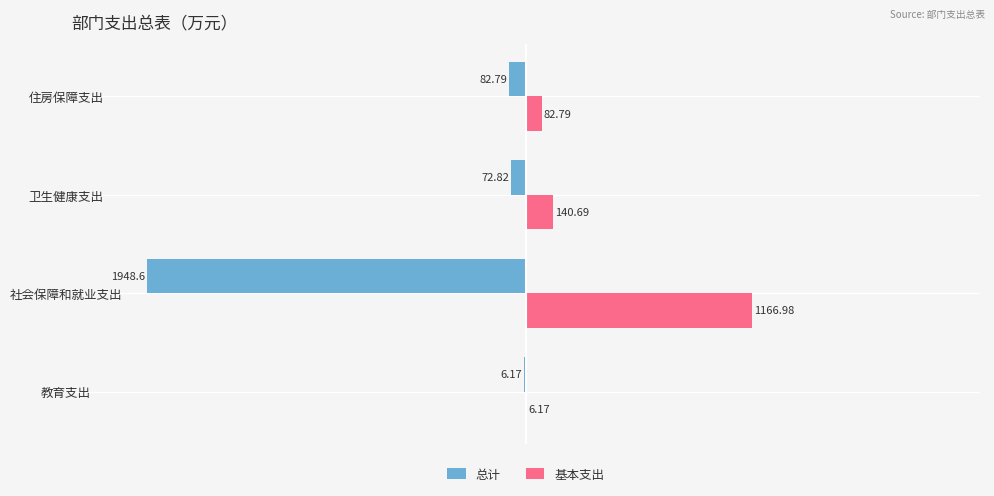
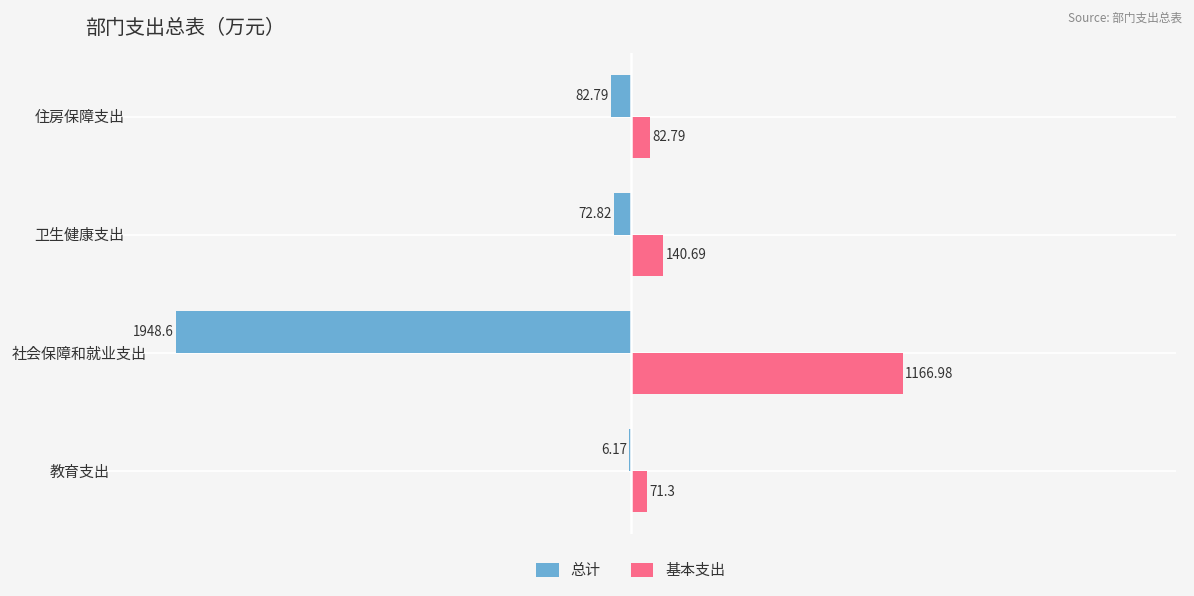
基本支出, 教育支出: 6.17 -> 71.3
